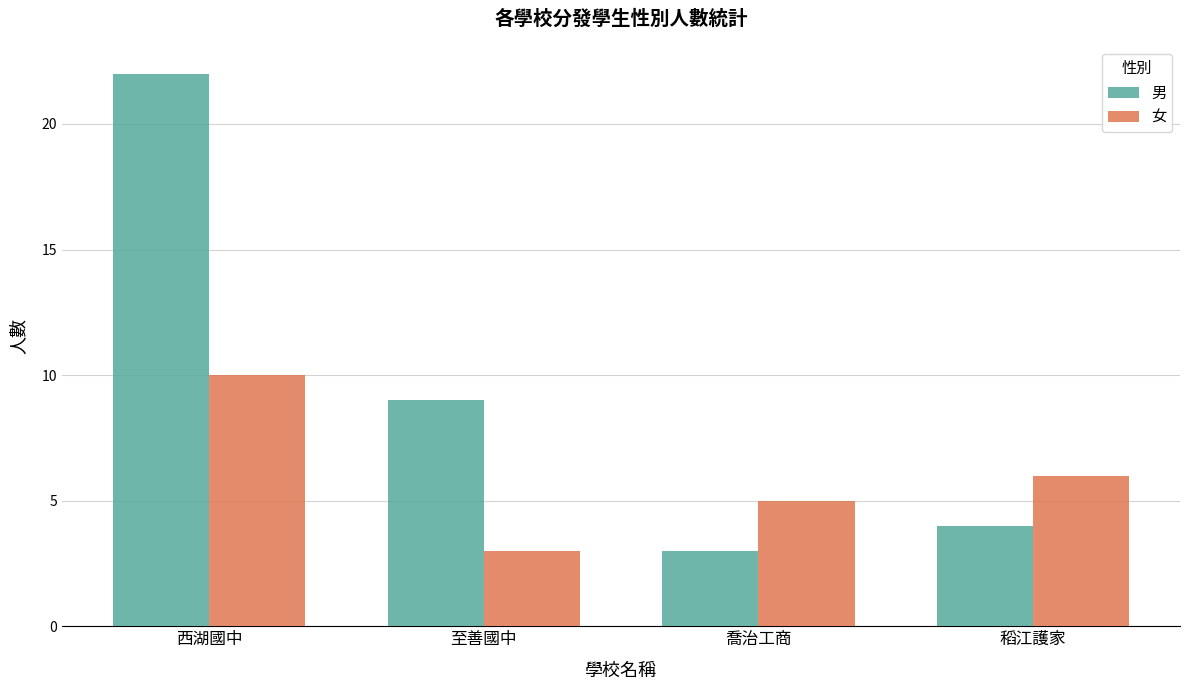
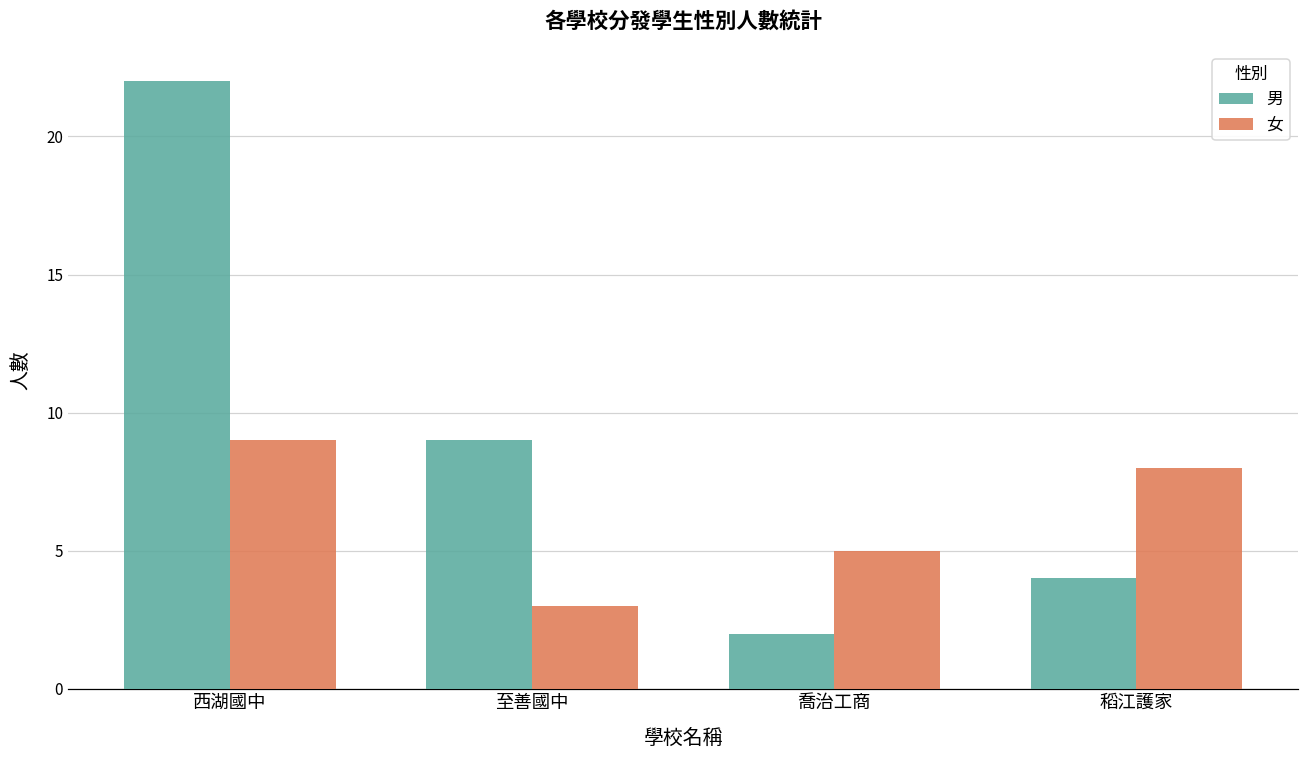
女, 西湖國中: 10 -> 9
男, 喬治工商: 3 -> 2
女, 稻江護家: 6 -> 8
